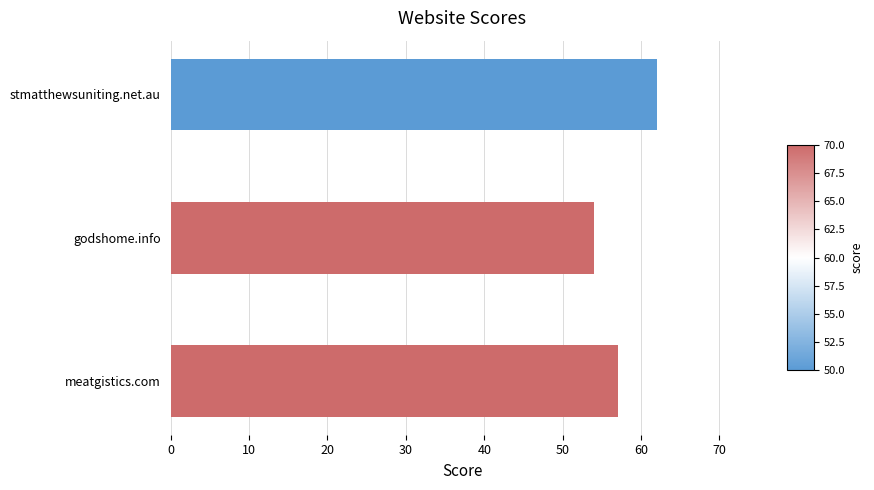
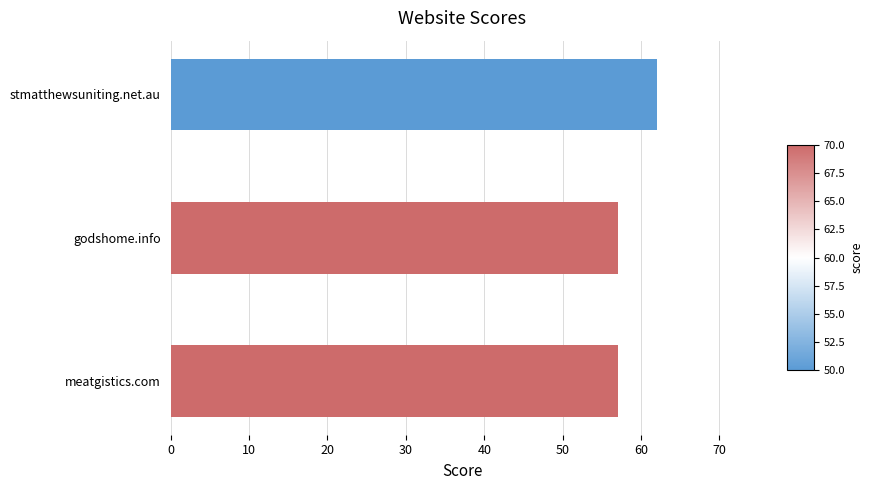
godshome.info: 54 -> 57
